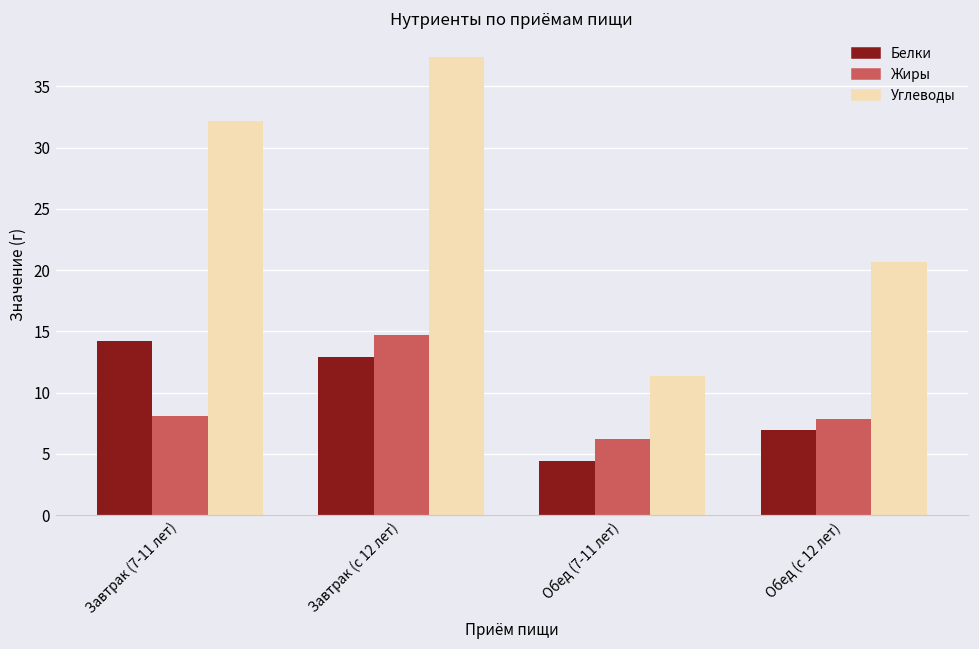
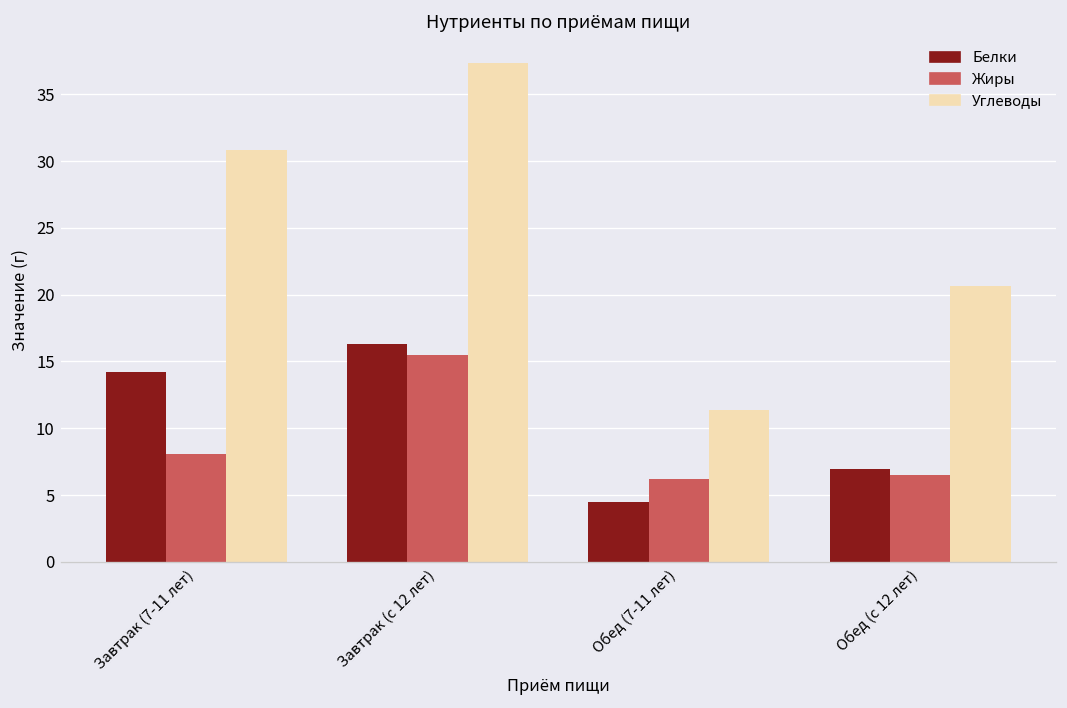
Углеводы, Завтрак (7-11 лет): 32.2 -> 30.8
Белки, Завтрак (с 12 лет): 12.9 -> 16.3
Жиры, Завтрак (с 12 лет): 14.7 -> 15.5
Жиры, Обед (с 12 лет): 7.9 -> 6.5
